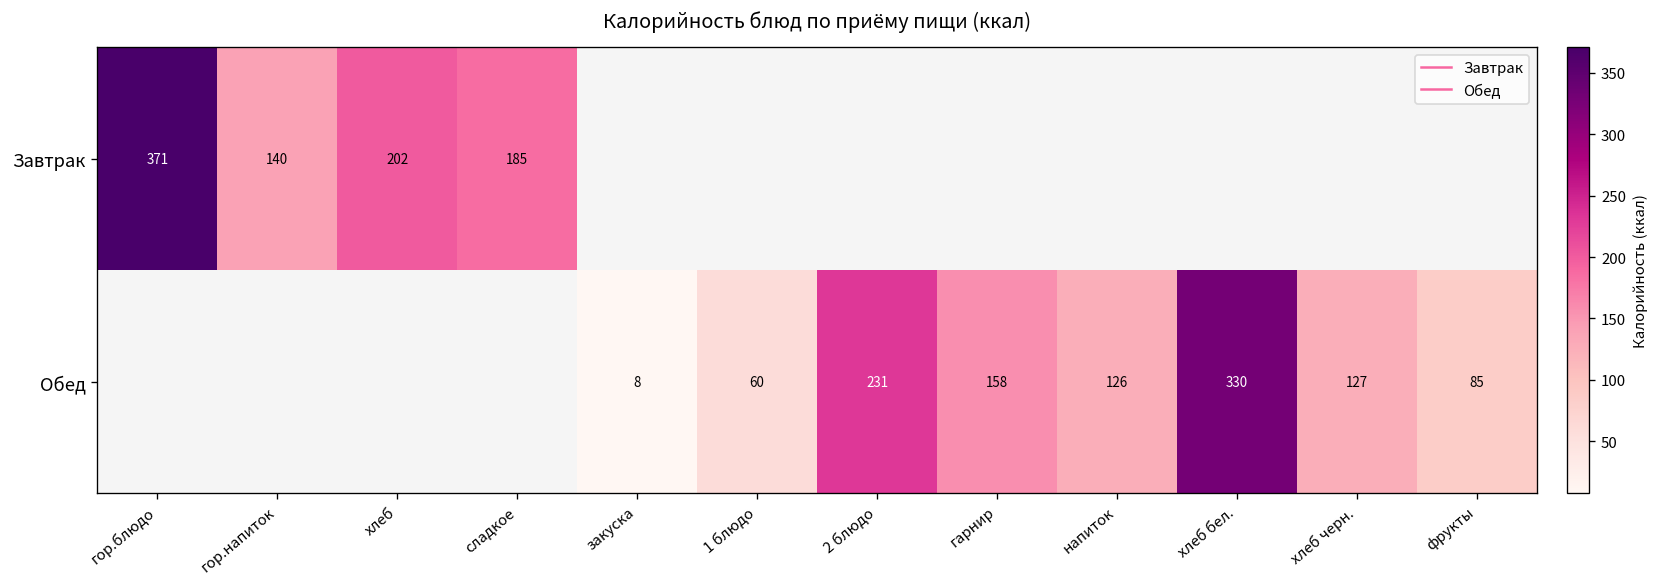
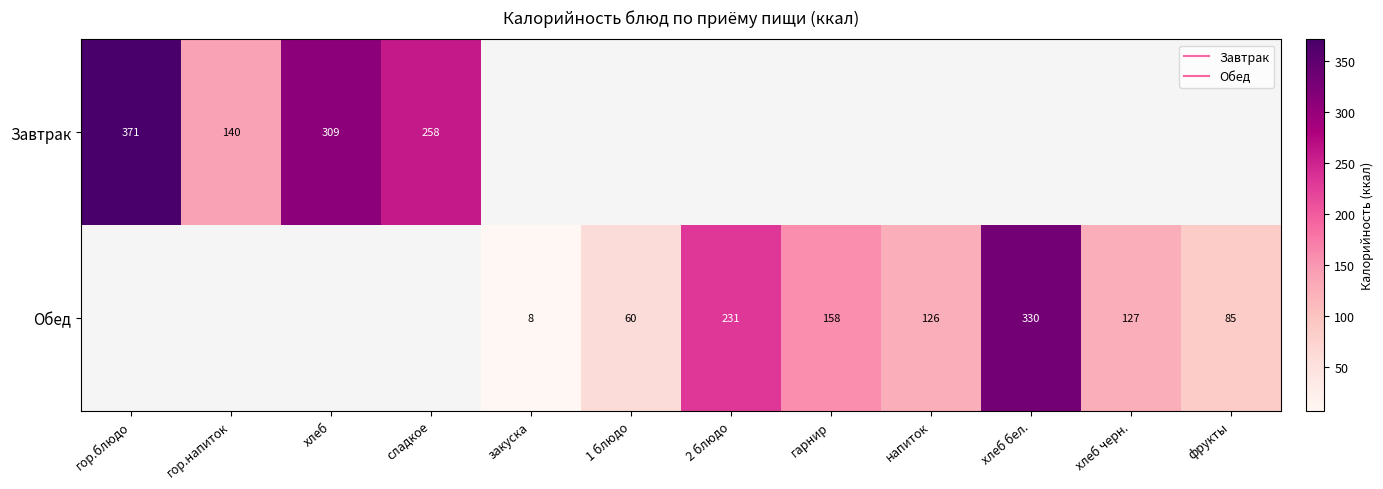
Завтрак, хлеб: 202 -> 309
Завтрак, сладкое: 185 -> 258
